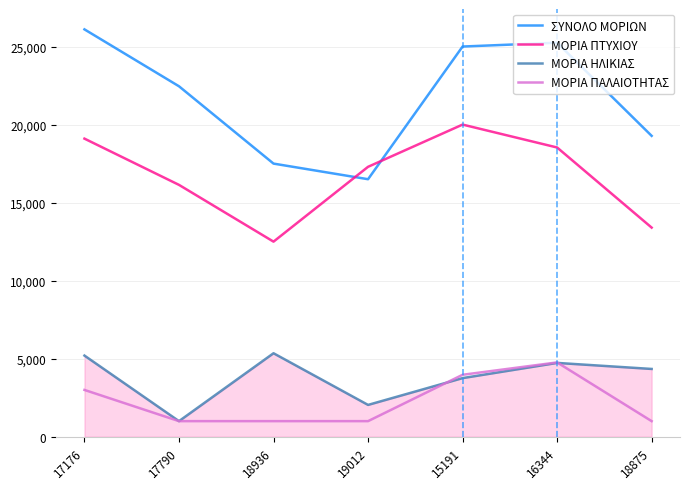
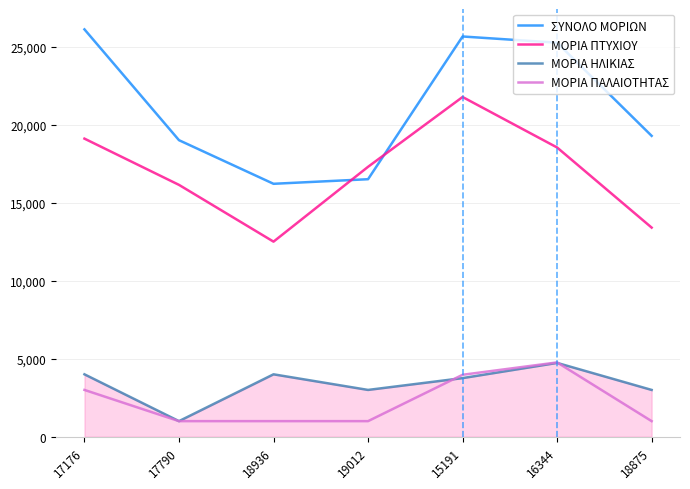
ΜΟΡΙΑ ΗΛΙΚΙΑΣ, 17176: 5,200 -> 4,000
ΣΥΝΟΛΟ ΜΟΡΙΩΝ, 17790: 22,500 -> 19,000
ΣΥΝΟΛΟ ΜΟΡΙΩΝ, 18936: 17,500 -> 16,200
ΜΟΡΙΑ ΗΛΙΚΙΑΣ, 18936: 5,400 -> 4,000
ΜΟΡΙΑ ΗΛΙΚΙΑΣ, 19012: 2,000 -> 3,000
ΣΥΝΟΛΟ ΜΟΡΙΩΝ, 15191: 25,000 -> 25,600
ΜΟΡΙΑ ΠΤΥΧΙΟΥ, 15191: 20,000 -> 21,800
ΜΟΡΙΑ ΗΛΙΚΙΑΣ, 18875: 4,300 -> 3,000
